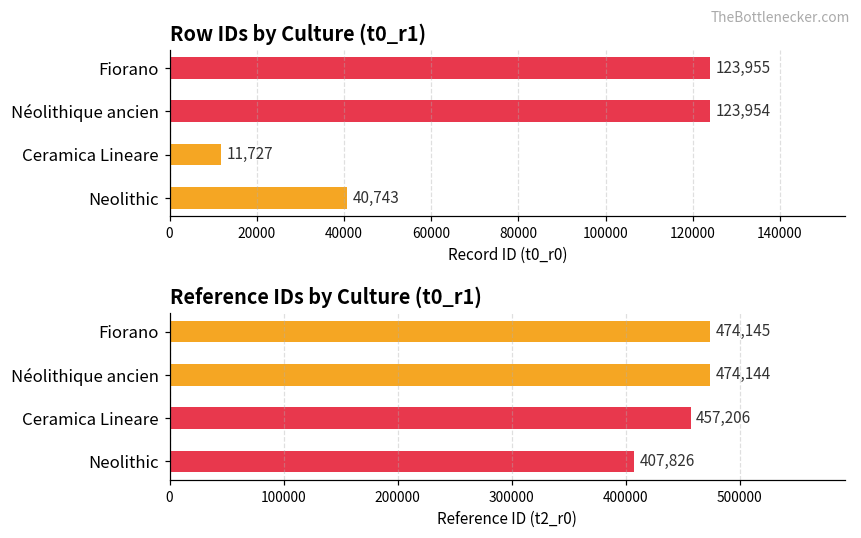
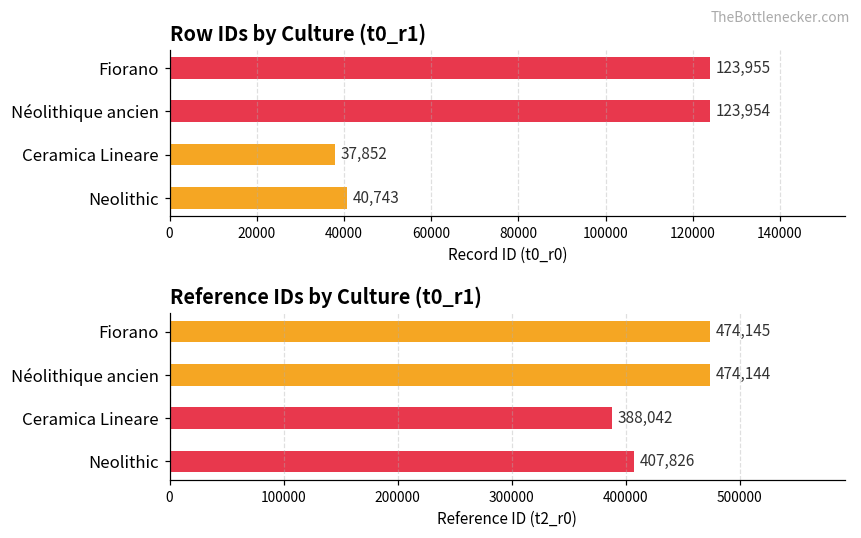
Row IDs by Culture (t0_r1), Ceramica Lineare: 11,727 -> 37,852
Reference IDs by Culture (t0_r1), Ceramica Lineare: 457,206 -> 388,042
